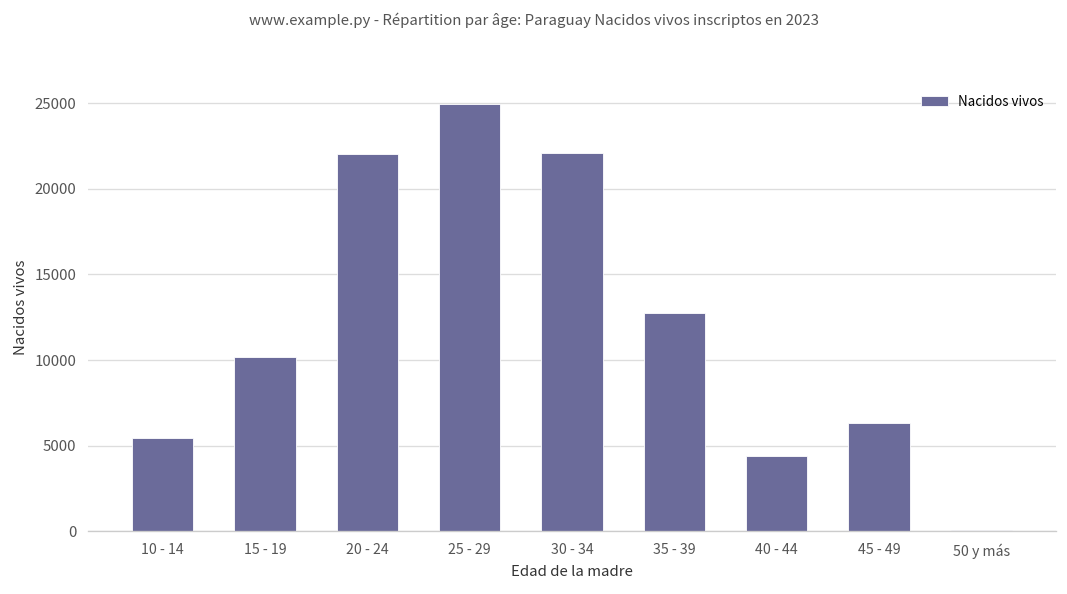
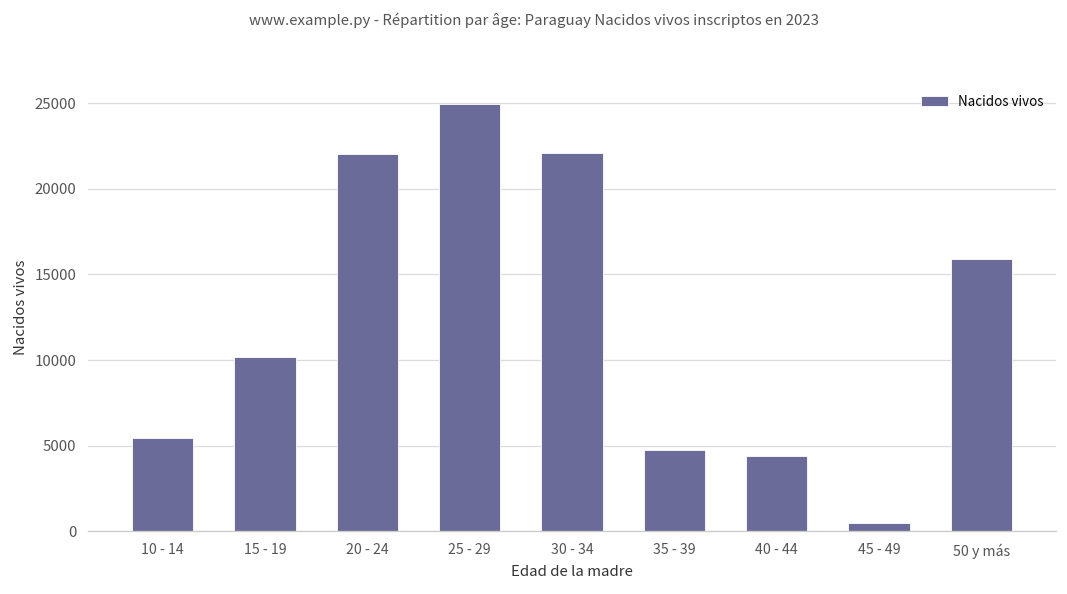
35 - 39: 12800 -> 4800
45 - 49: 6300 -> 500
50 y más: 100 -> 15900
